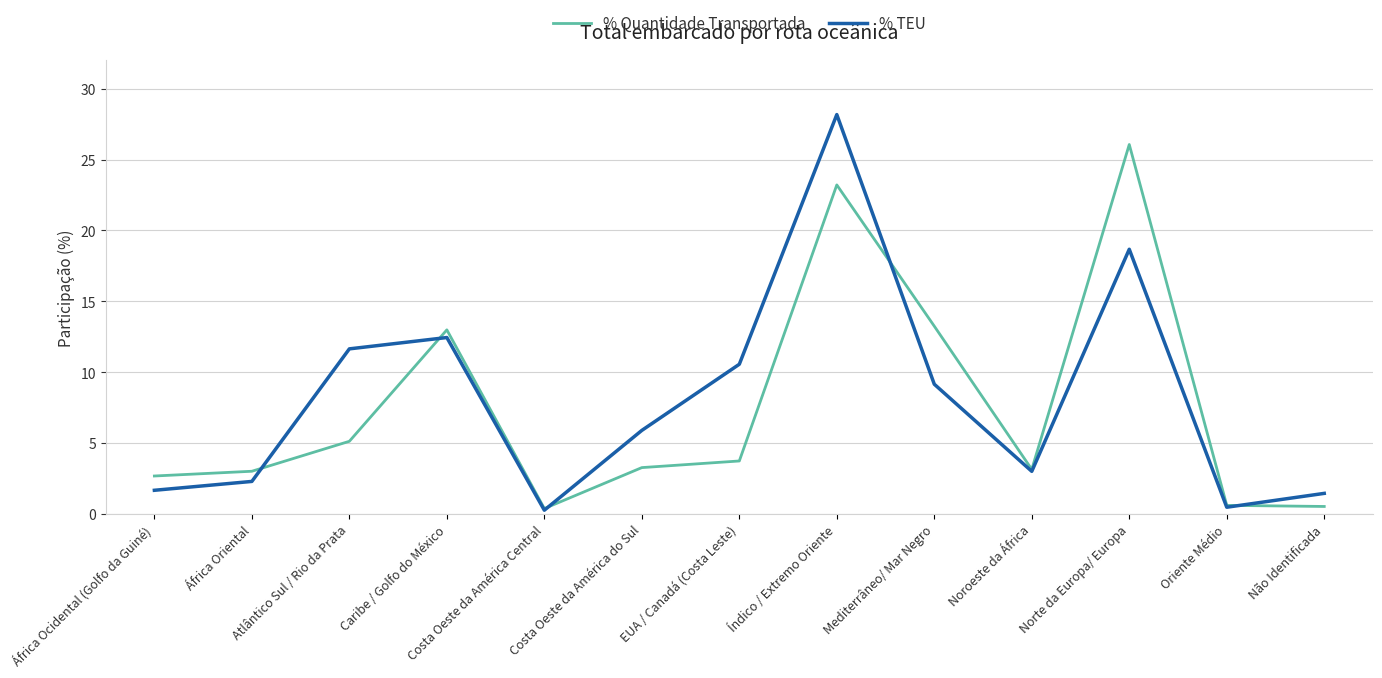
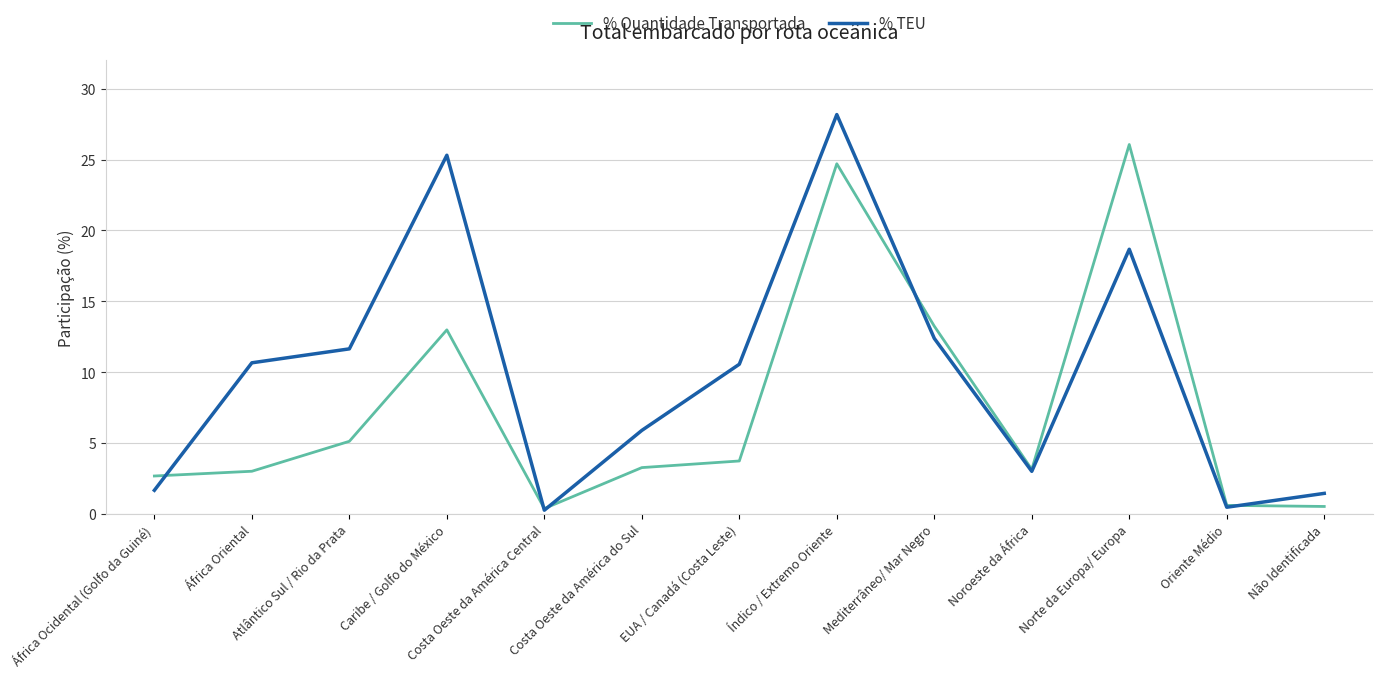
% TEU, África Oriental: 2.3 -> 10.7
% TEU, Caribe / Golfo do México: 12.4 -> 25.3
% Quantidade Transportada, Índico / Extremo Oriente: 23.2 -> 24.7
% TEU, Mediterrâneo/ Mar Negro: 9.2 -> 12.4
